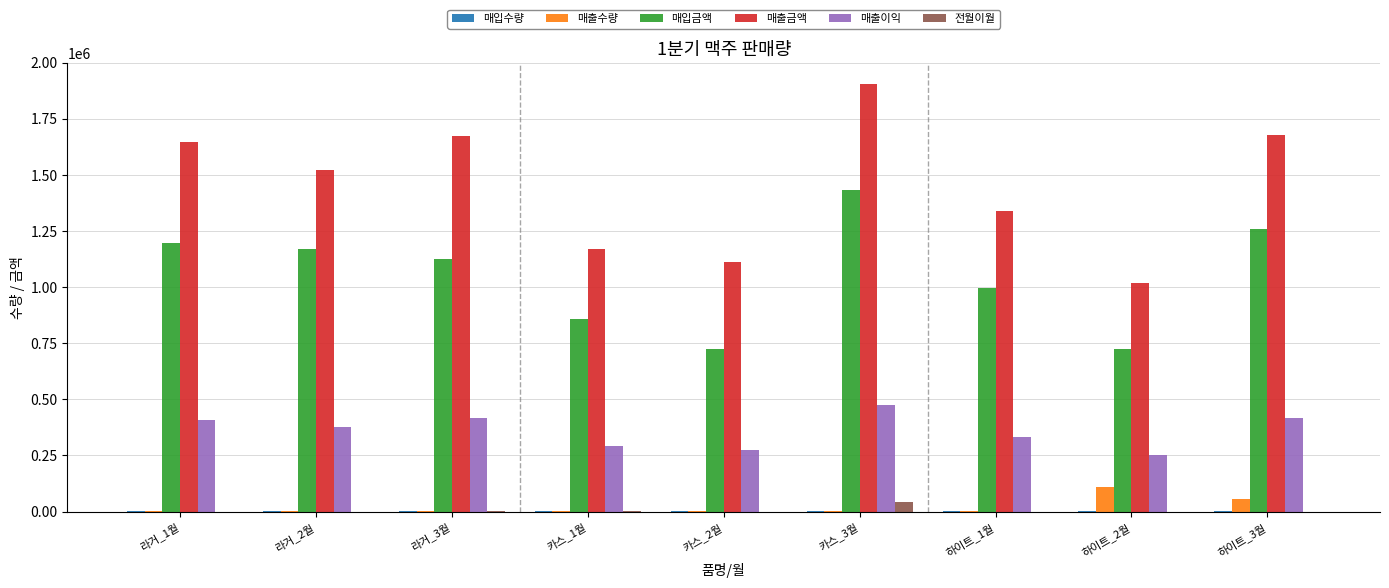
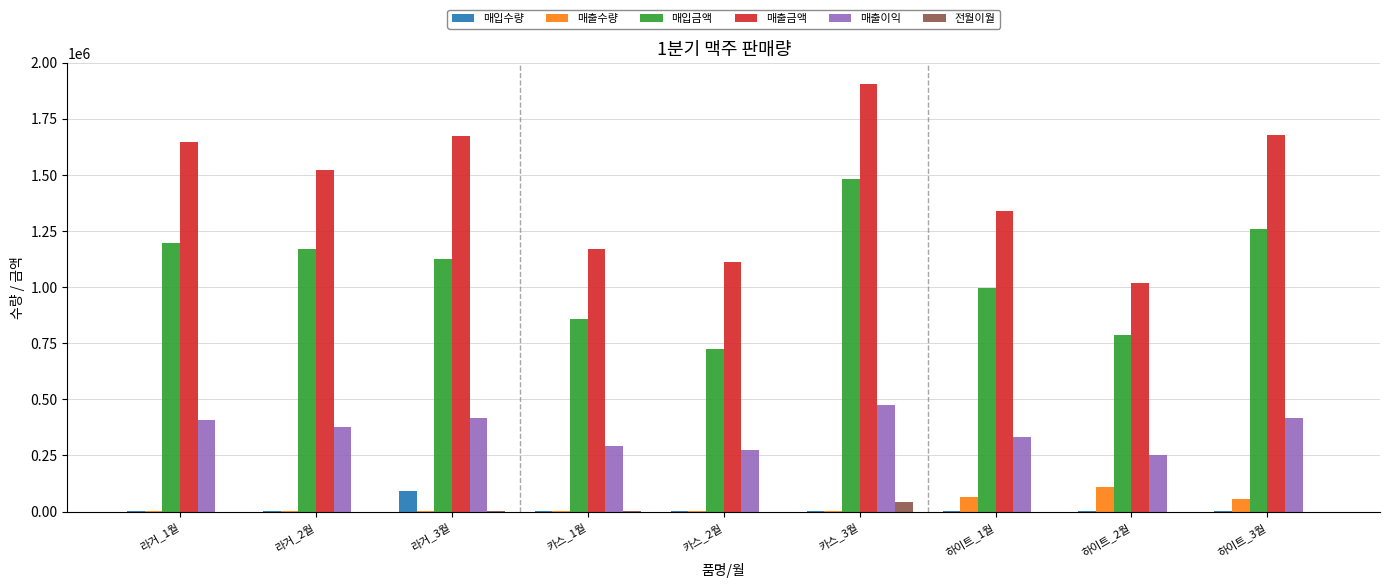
매입수량, 라거_3월: 0 -> 90000
매입금액, 카스_3월: 1430000 -> 1480000
매출수량, 하이트_1월: 0 -> 60000
매입금액, 하이트_2월: 730000 -> 790000
